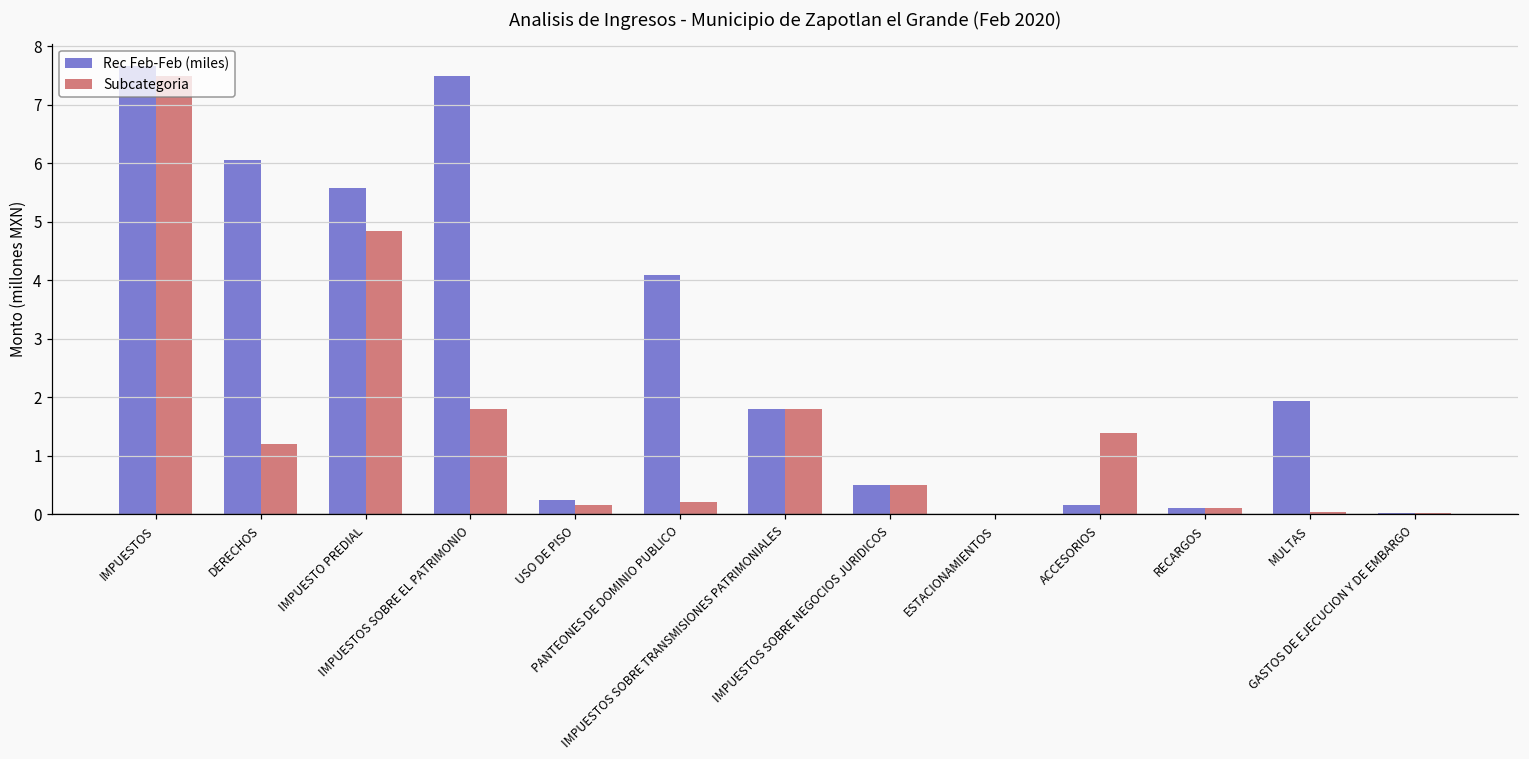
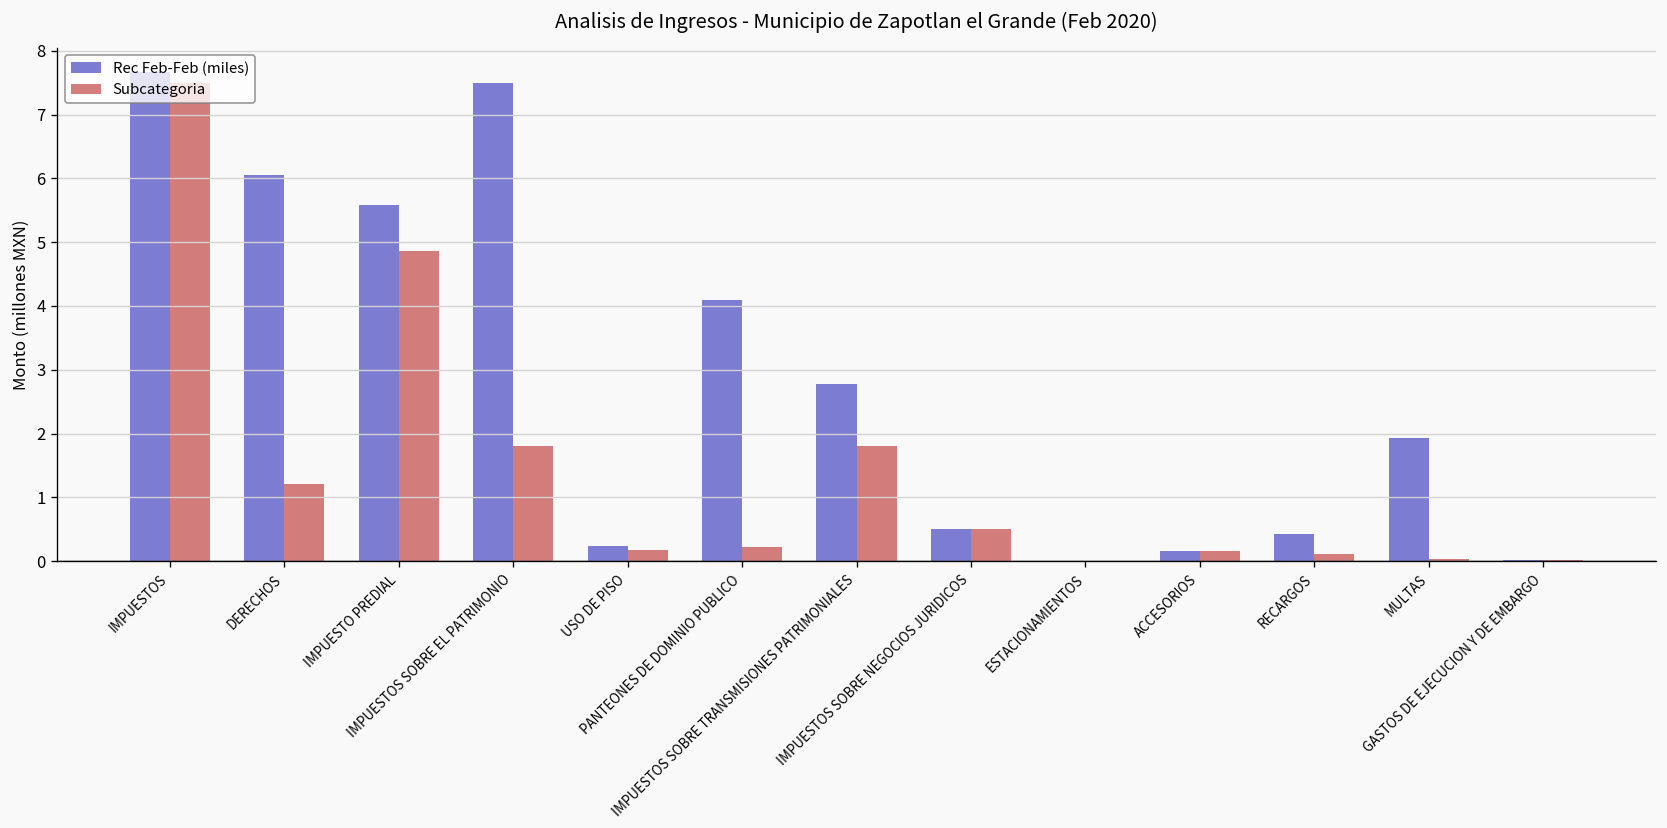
Rec Feb-Feb (miles), IMPUESTOS SOBRE TRANSMISIONES PATRIMONIALES: 1.8 -> 2.8
Subcategoria, ACCESORIOS: 1.4 -> 0.2
Rec Feb-Feb (miles), RECARGOS: 0.1 -> 0.4
